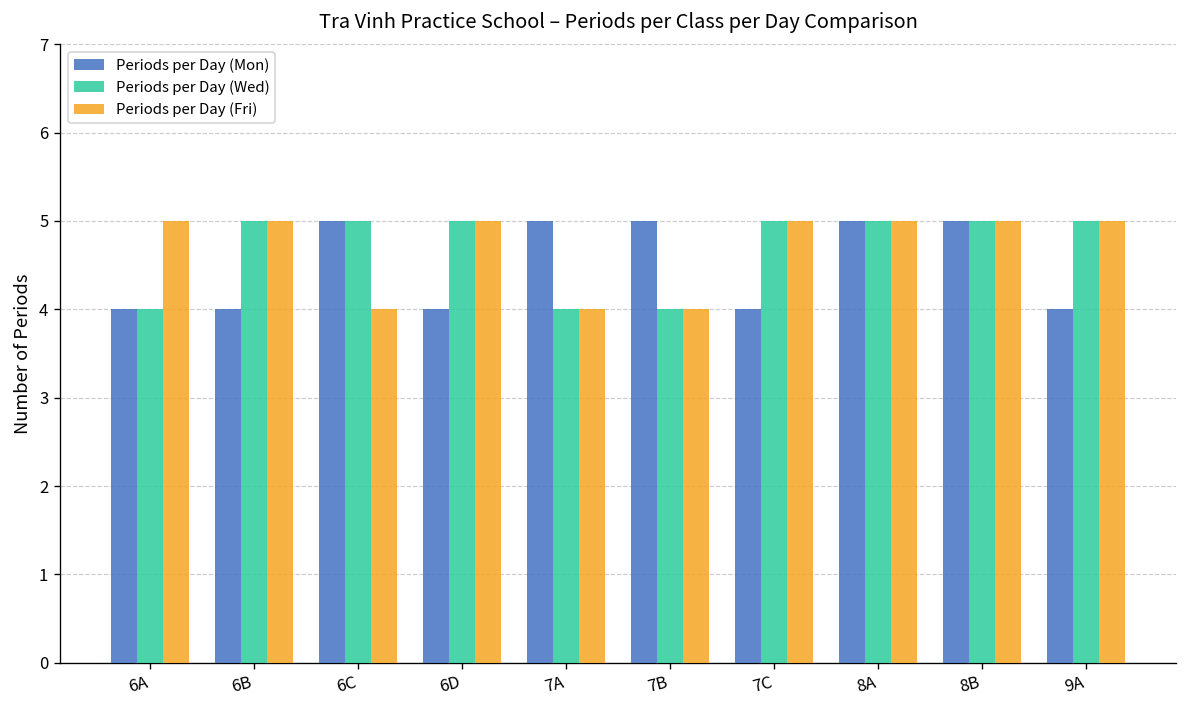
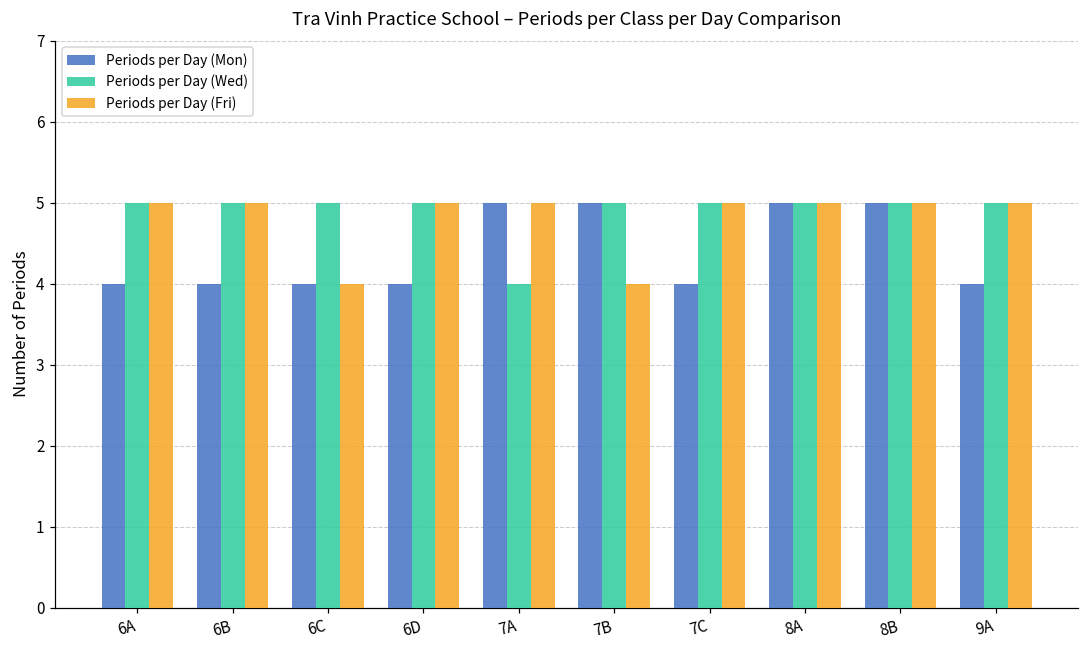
Periods per Day (Wed), 6A: 4 -> 5
Periods per Day (Mon), 6C: 5 -> 4
Periods per Day (Fri), 7A: 4 -> 5
Periods per Day (Wed), 7B: 4 -> 5
